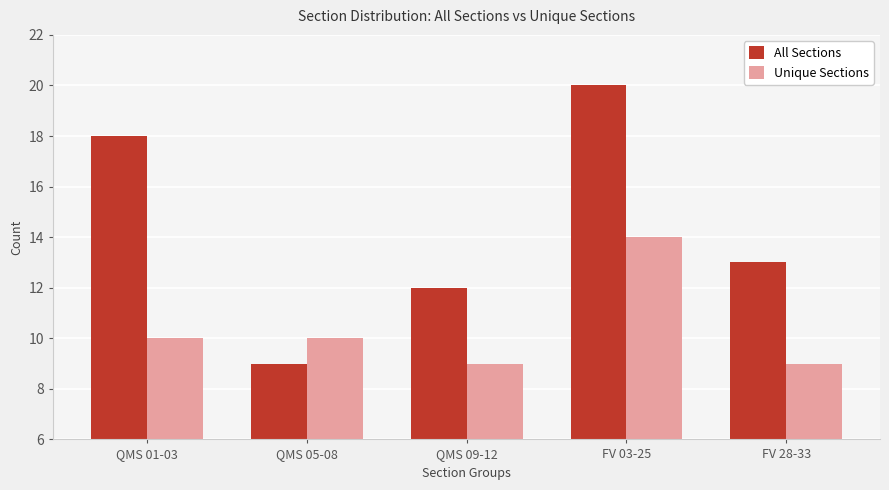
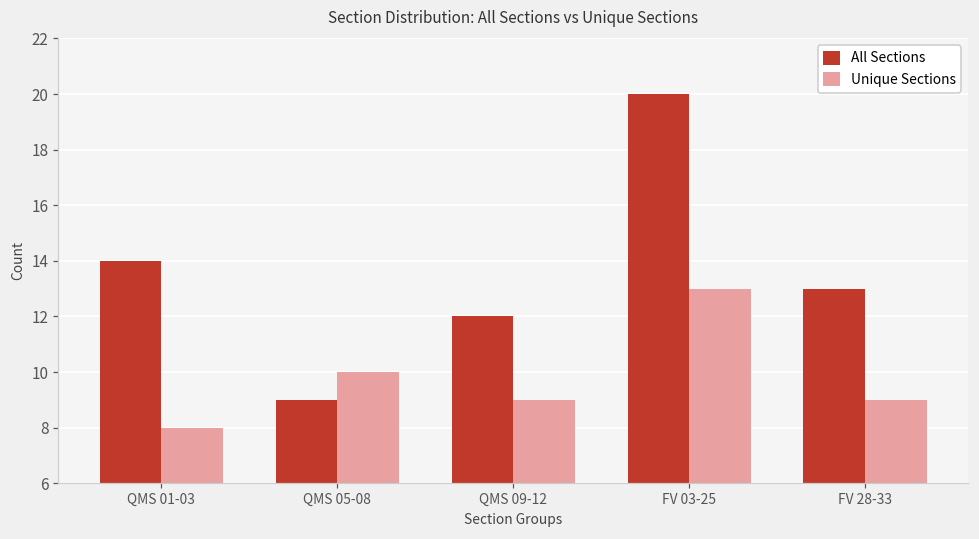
All Sections, QMS 01-03: 18 -> 14
Unique Sections, QMS 01-03: 10 -> 8
Unique Sections, FV 03-25: 14 -> 13
